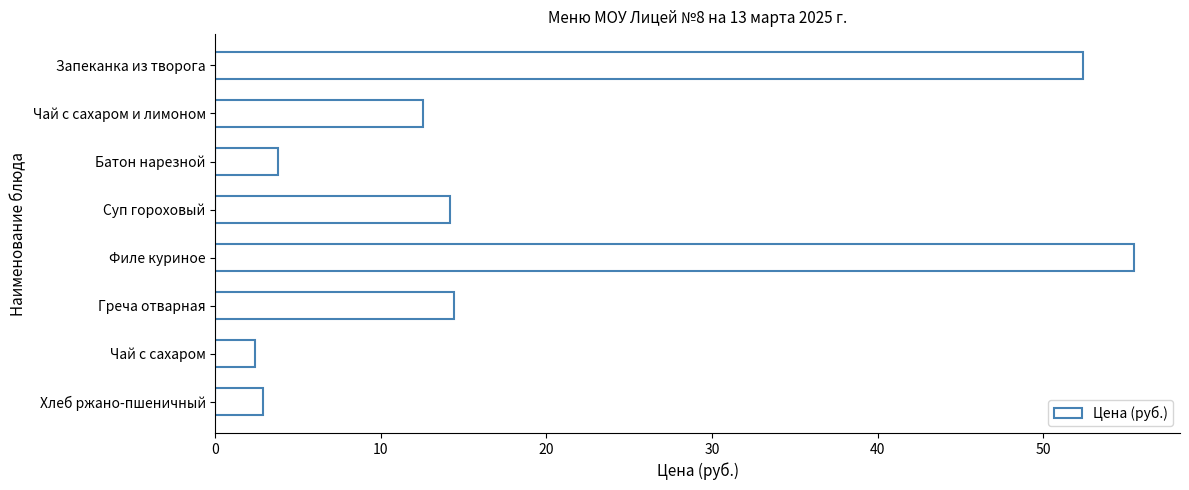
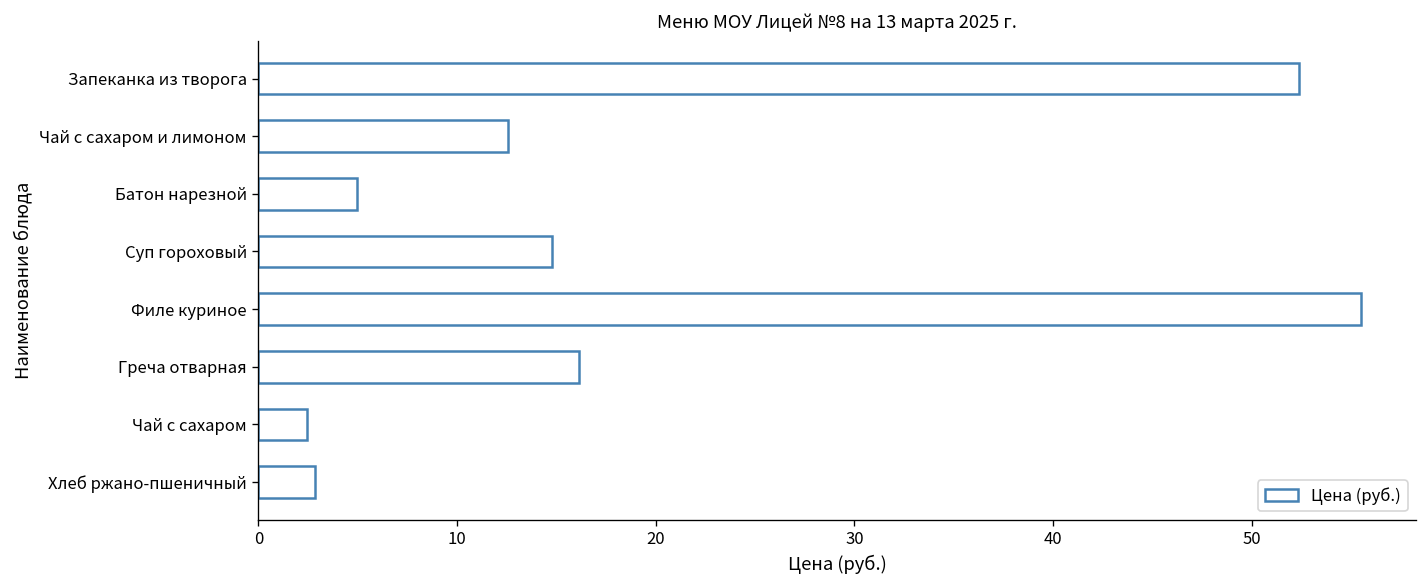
Батон нарезной: 3.8 -> 4.9
Суп гороховый: 14.2 -> 14.8
Греча отварная: 14.4 -> 16.1
